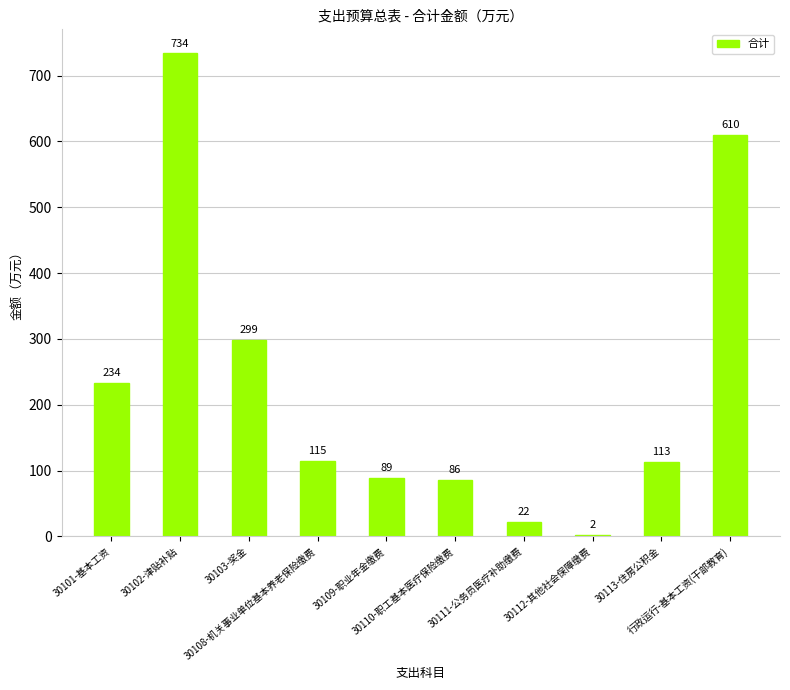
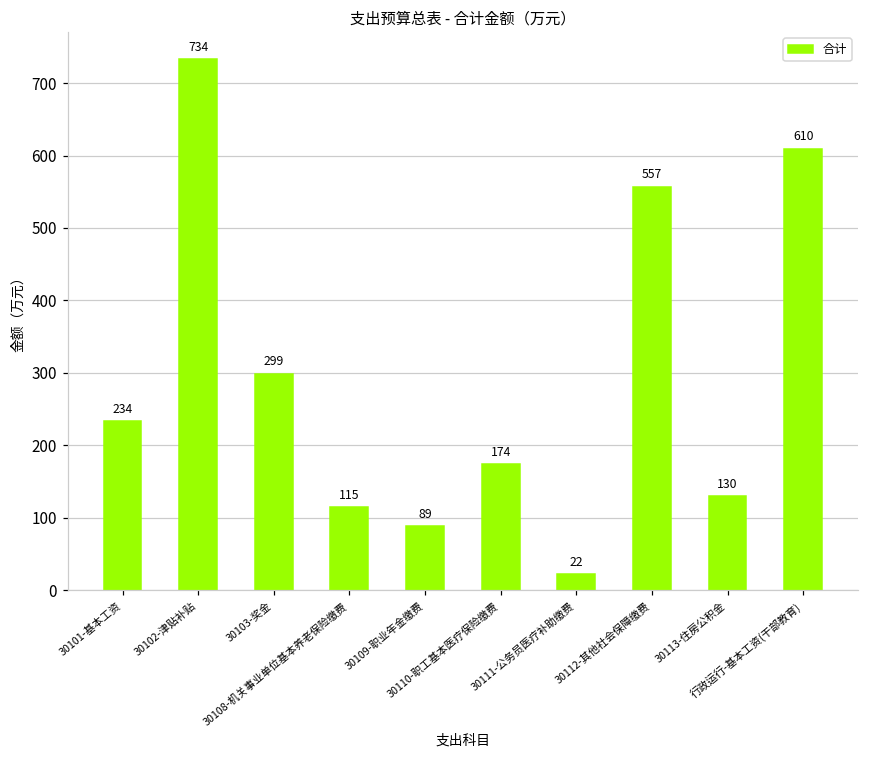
30110-职工基本医疗保险缴费: 86 -> 174
30112-其他社会保障缴费: 2 -> 557
30113-住房公积金: 113 -> 130
